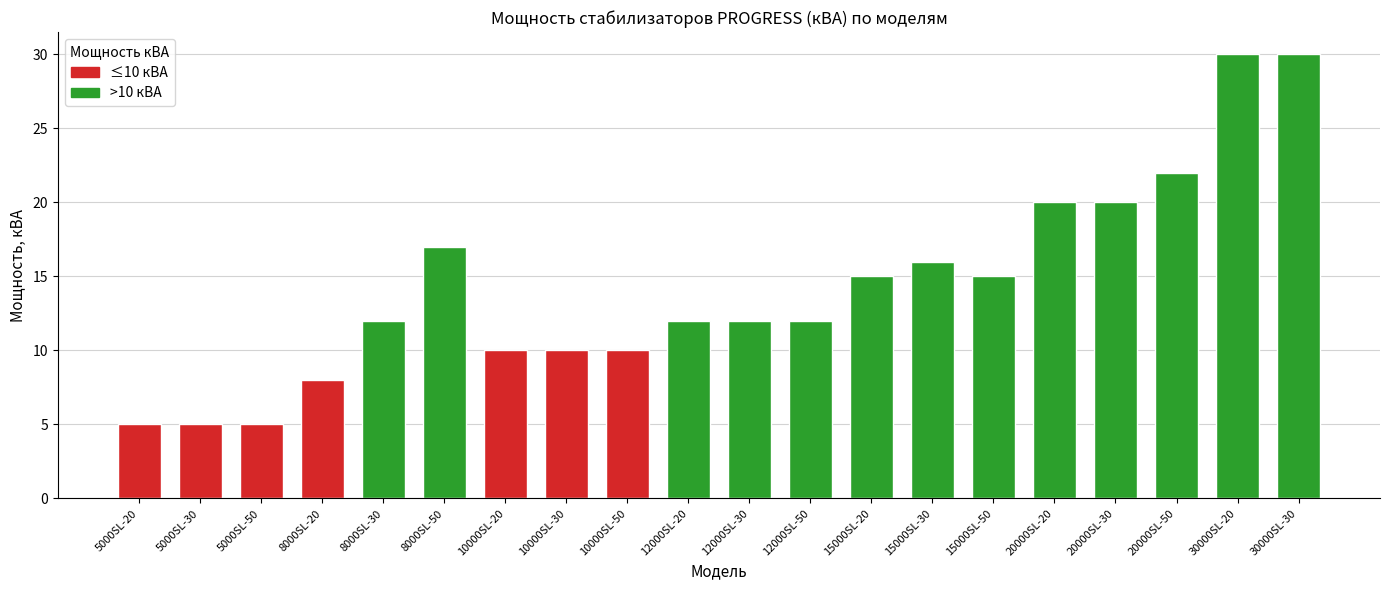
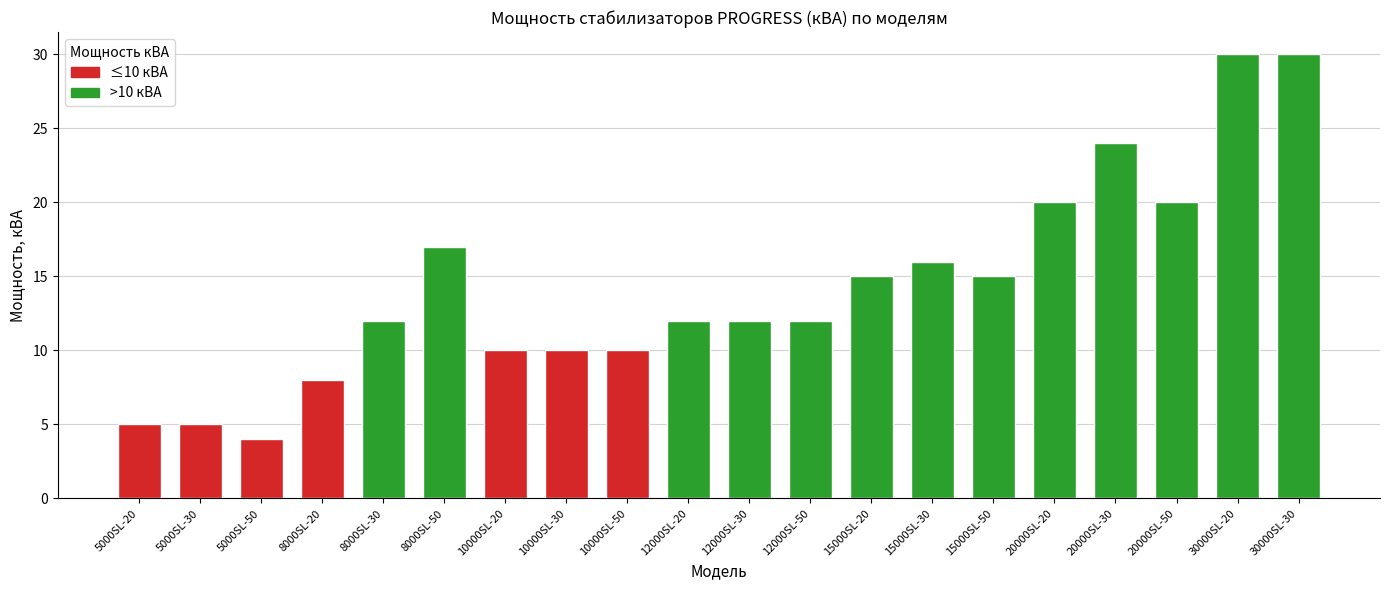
5000SL-50: 5 -> 4
20000SL-30: 20 -> 24
20000SL-50: 22 -> 20
